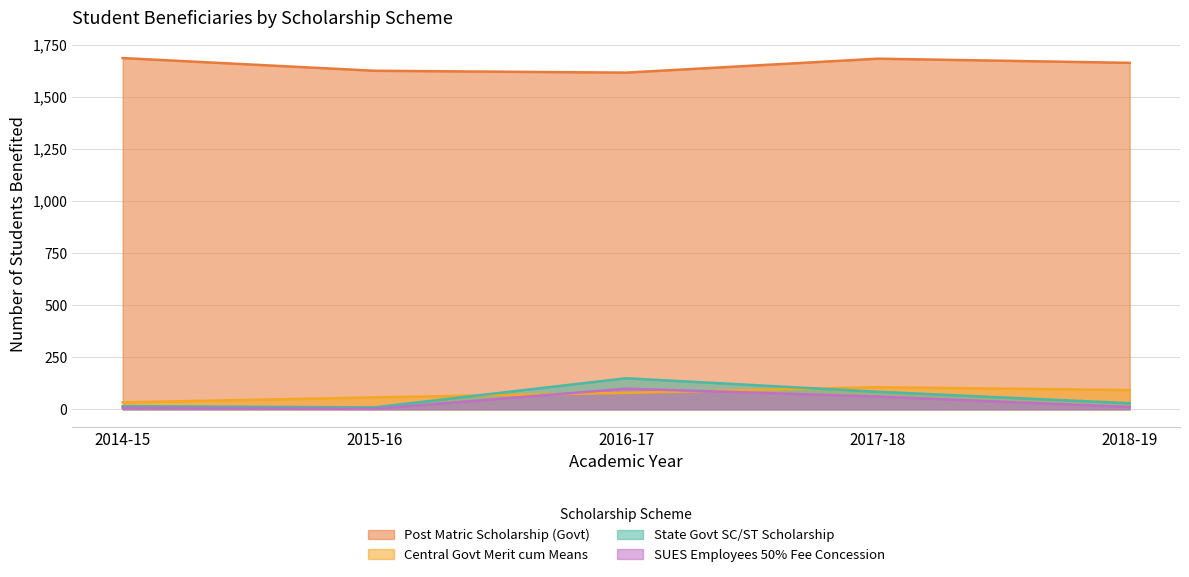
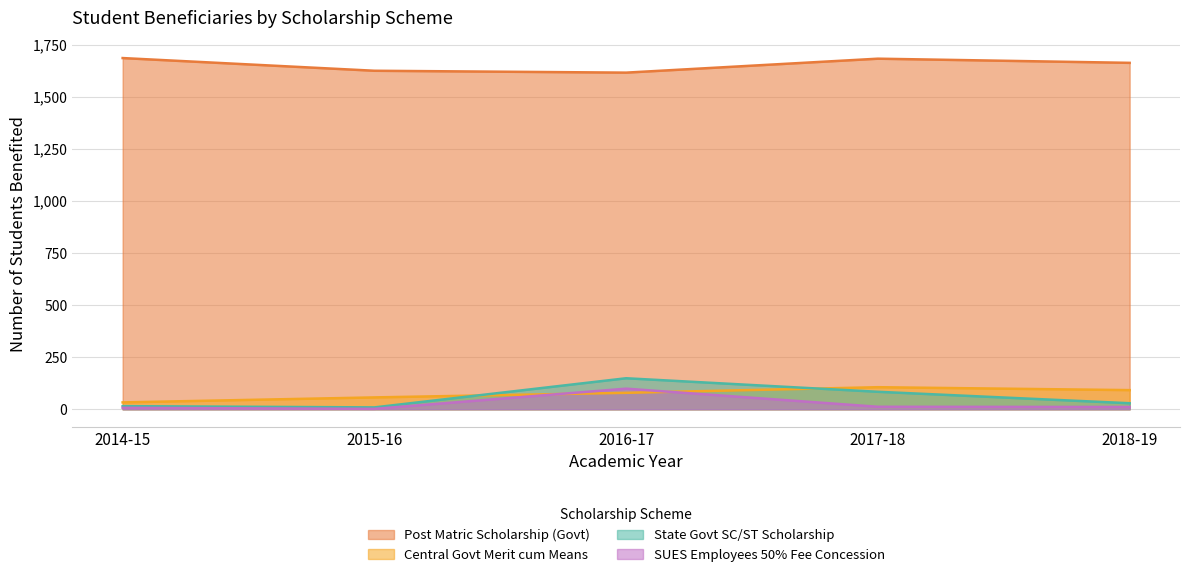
SUES Employees 50% Fee Concession, 2017-18: 60 -> 10
